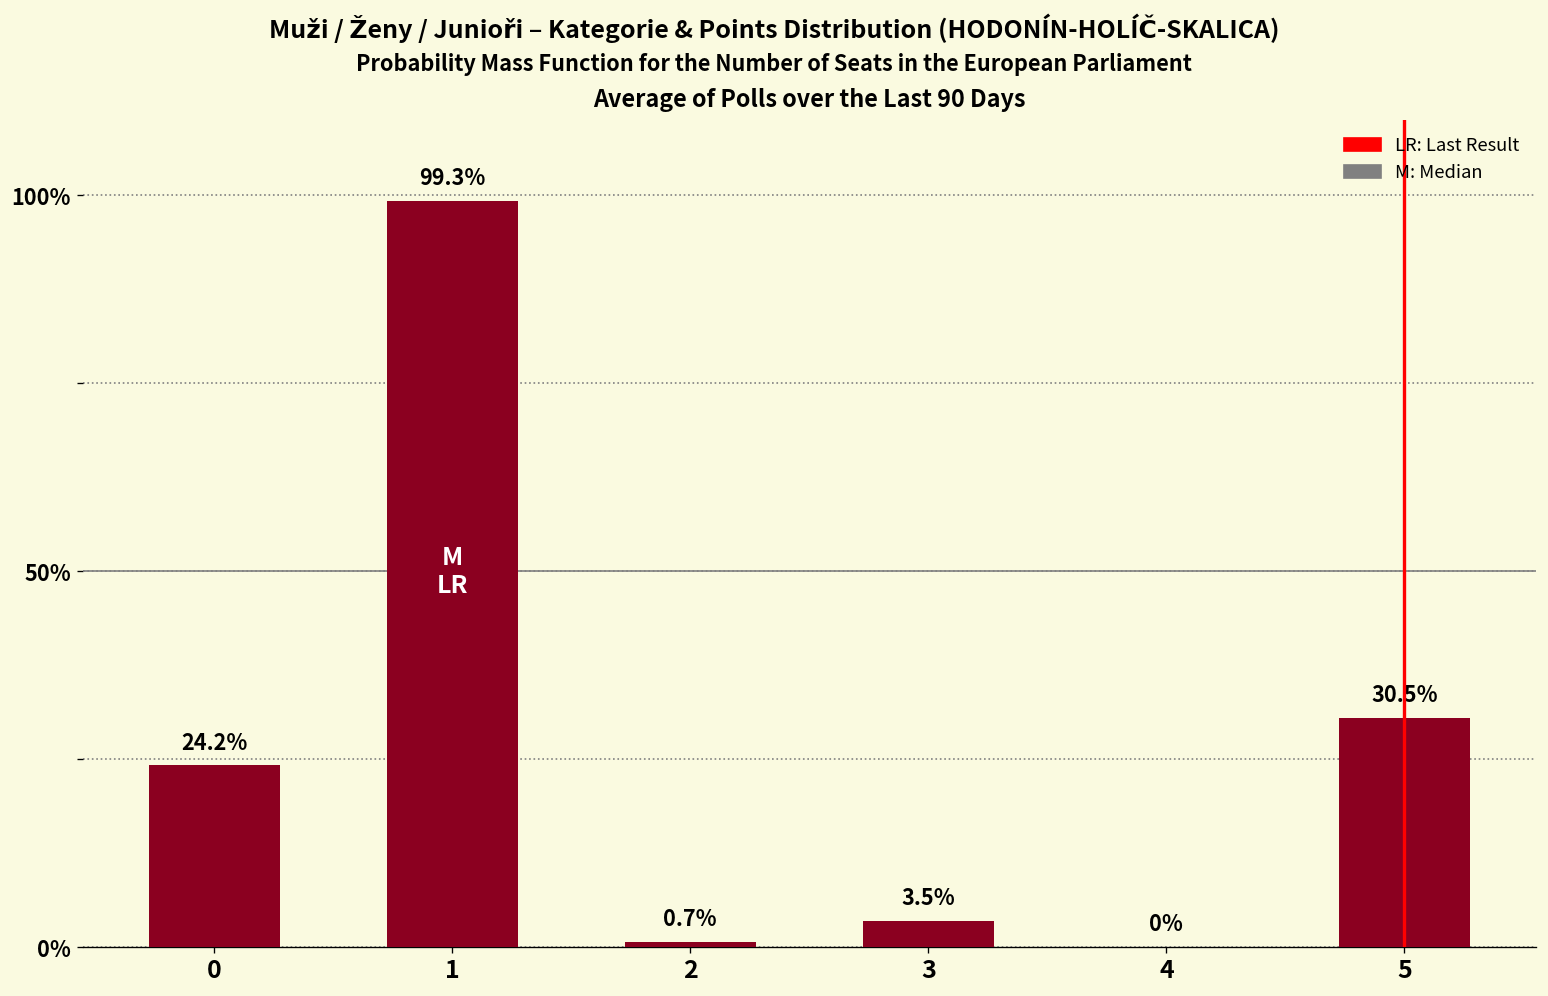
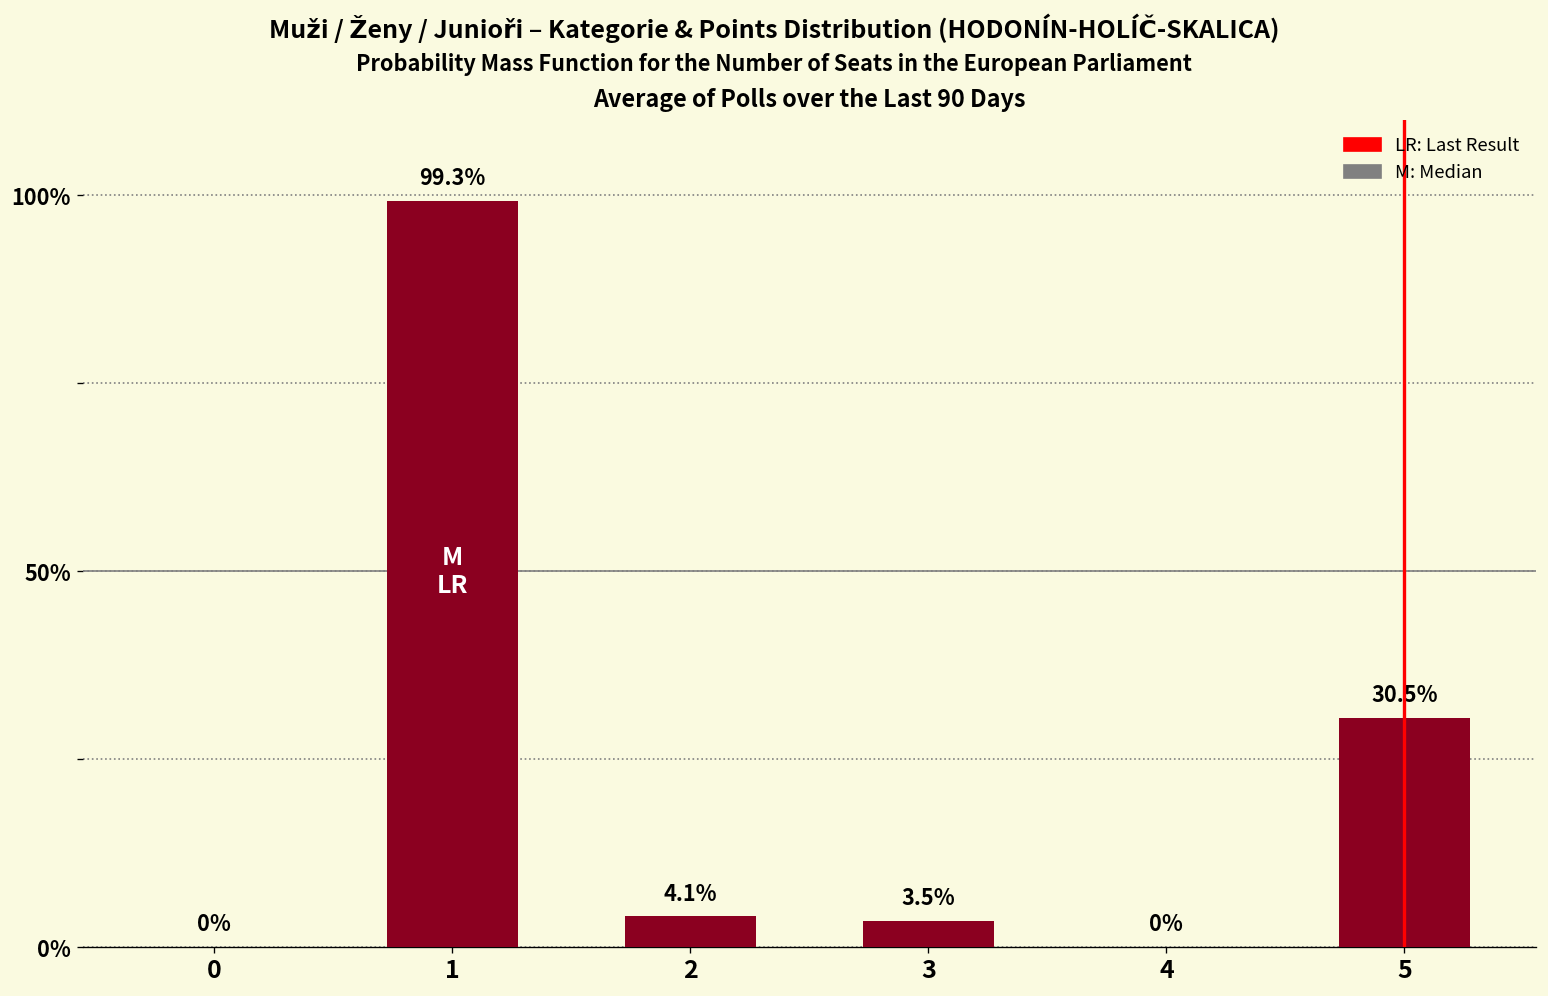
0: 24.2% -> 0%
2: 0.7% -> 4.1%
